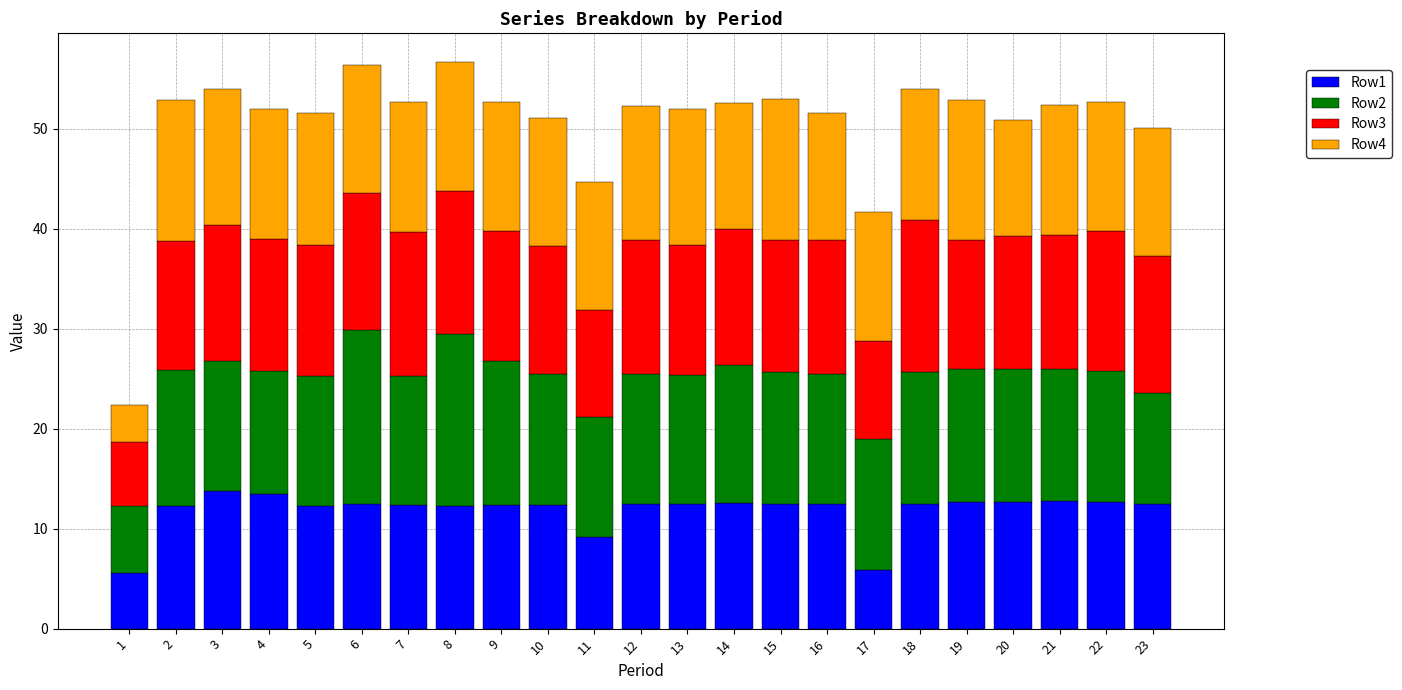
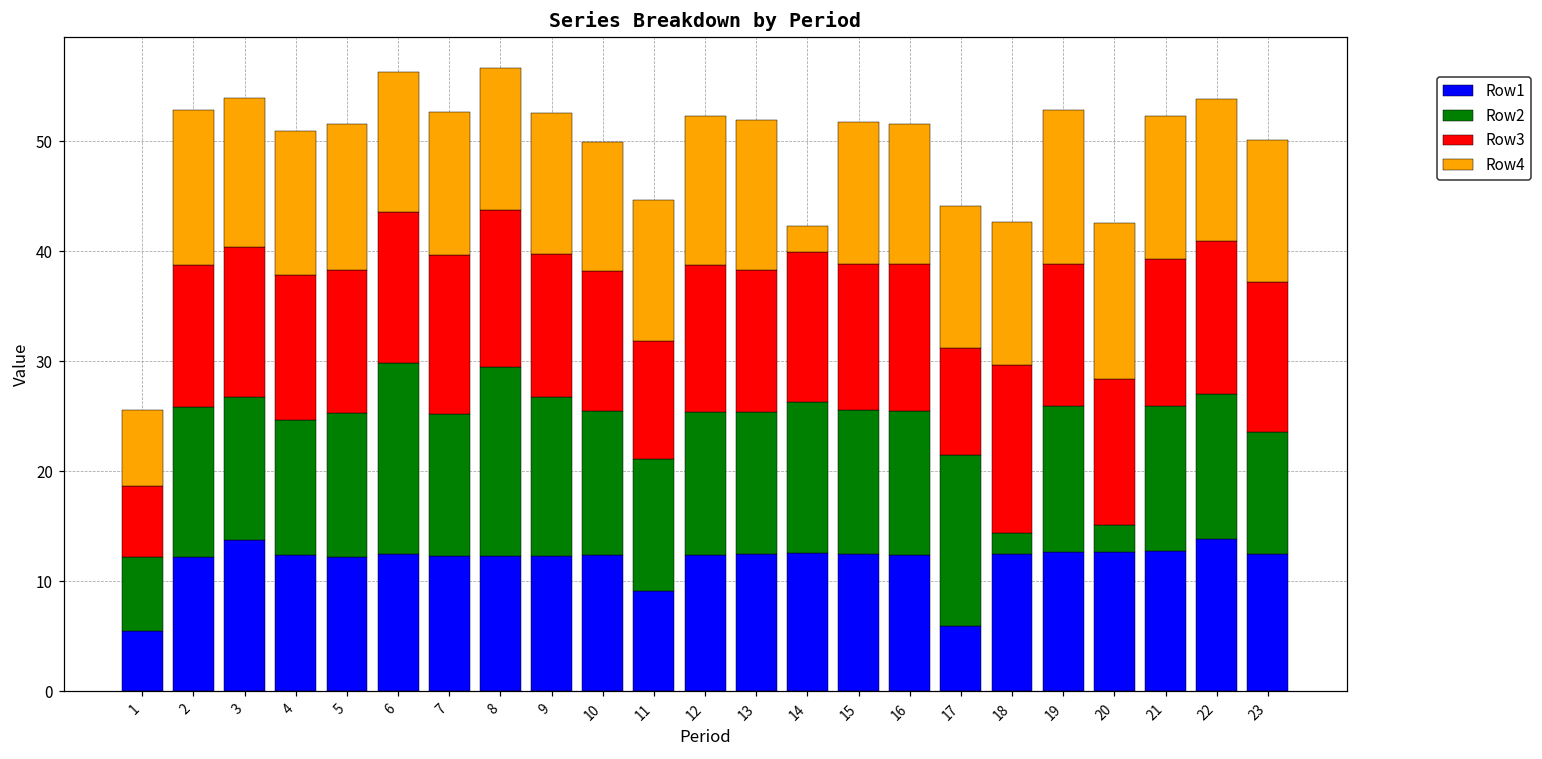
Row4, 1: 3.7 -> 6.9
Row1, 4: 13.4 -> 12.4
Row4, 10: 12.9 -> 11.7
Row4, 14: 12.7 -> 2.4
Row4, 15: 14.1 -> 13.0
Row2, 17: 13.1 -> 15.6
Row2, 18: 13.2 -> 2.0
Row2, 20: 13.3 -> 2.5
Row4, 20: 11.6 -> 14.2
Row1, 22: 12.6 -> 13.9
